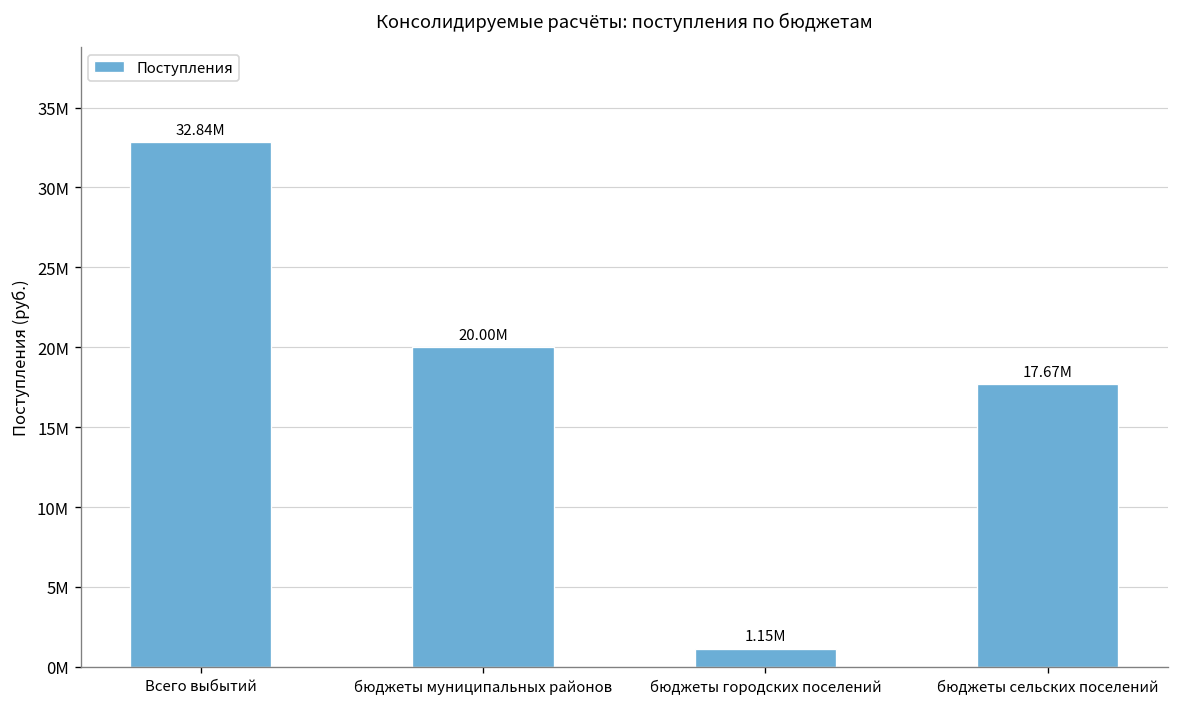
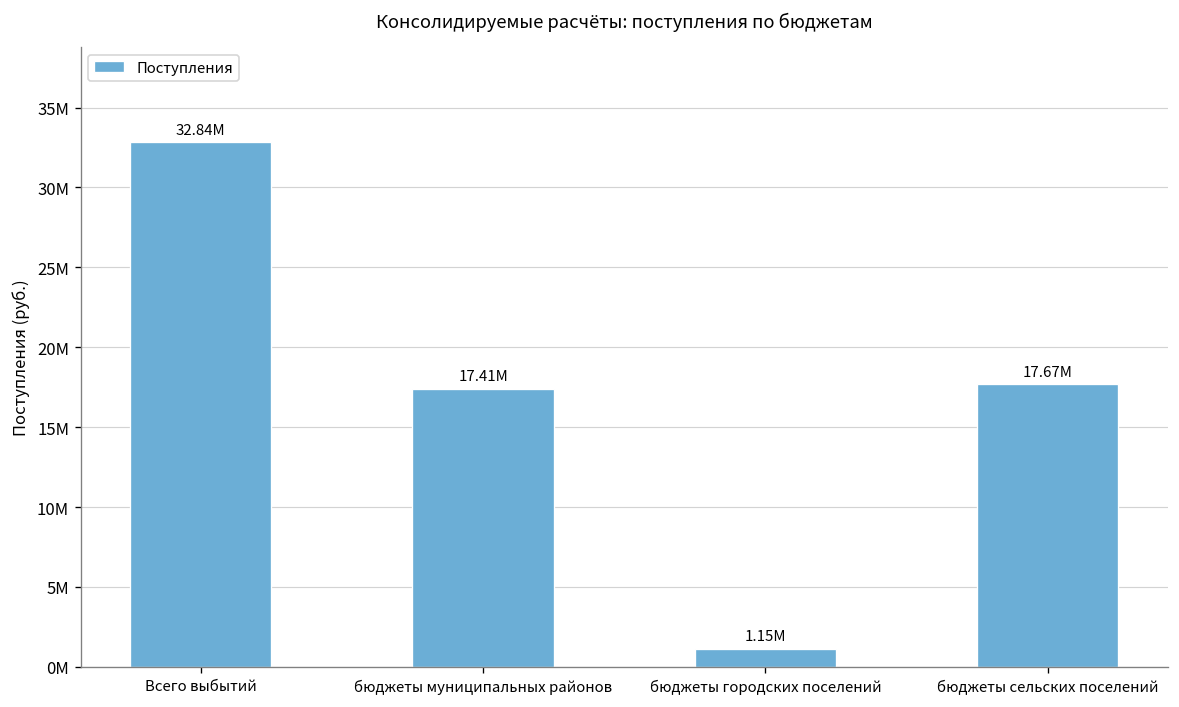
бюджеты муниципальных районов: 20.00M -> 17.41M
